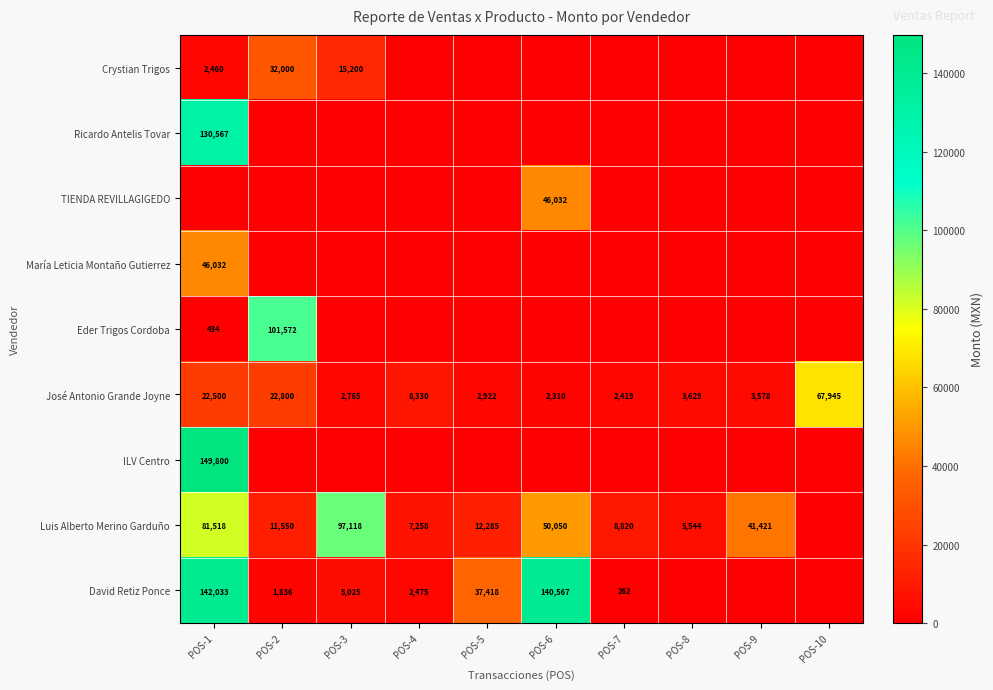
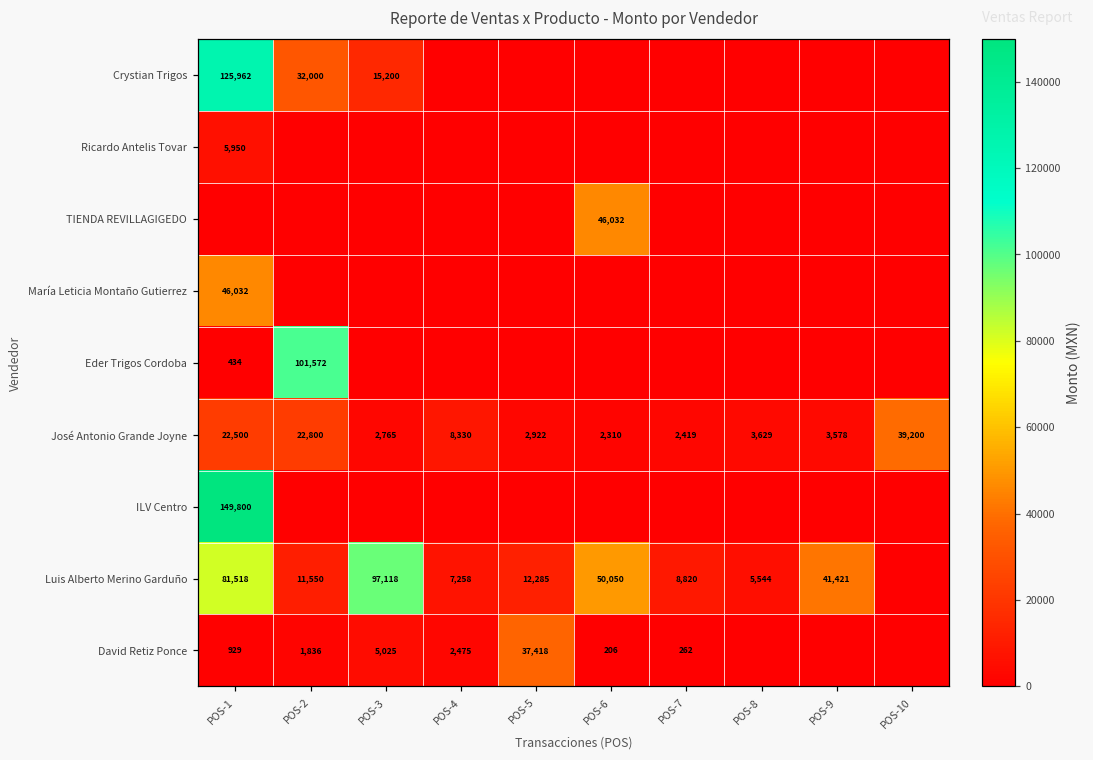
Crystian Trigos, POS-1: 2,460 -> 125,962
Ricardo Antelis Tovar, POS-1: 130,567 -> 5,950
José Antonio Grande Joyne, POS-10: 67,945 -> 39,200
David Retiz Ponce, POS-1: 142,033 -> 929
David Retiz Ponce, POS-6: 140,567 -> 206
